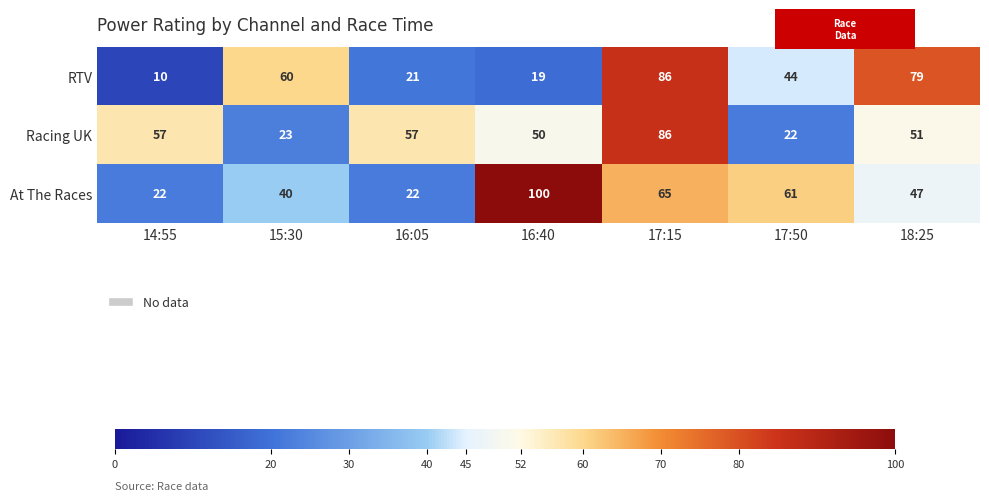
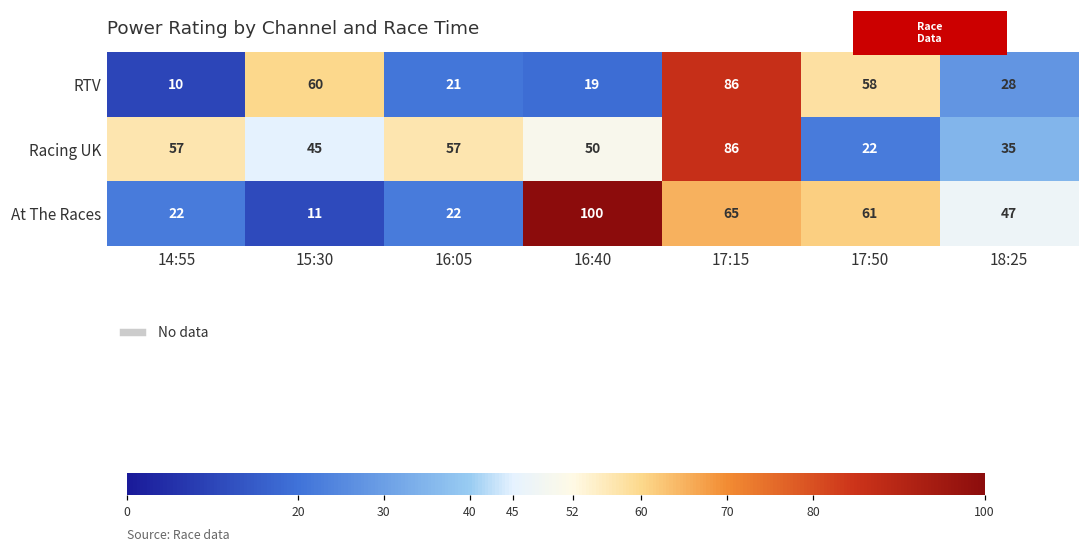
RTV, 17:50: 44 -> 58
RTV, 18:25: 79 -> 28
Racing UK, 15:30: 23 -> 45
Racing UK, 18:25: 51 -> 35
At The Races, 15:30: 40 -> 11
